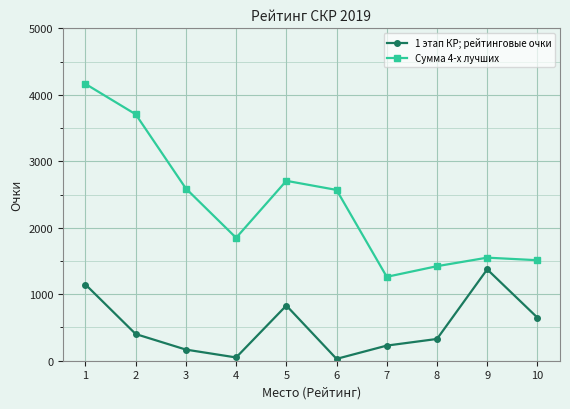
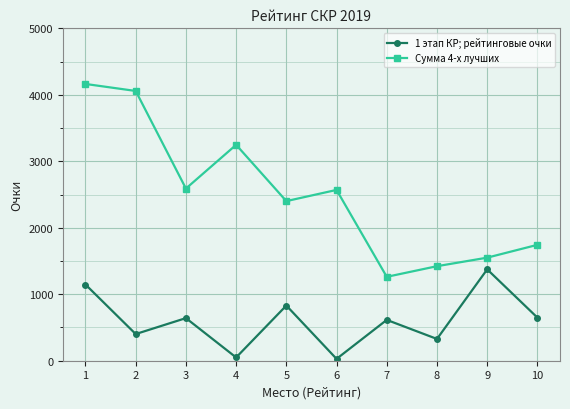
Сумма 4-х лучших, 2: 3700 -> 4100
1 этап КР; рейтинговые очки, 3: 200 -> 600
Сумма 4-х лучших, 4: 1800 -> 3200
Сумма 4-х лучших, 5: 2700 -> 2400
1 этап КР; рейтинговые очки, 7: 200 -> 600
Сумма 4-х лучших, 10: 1500 -> 1700
